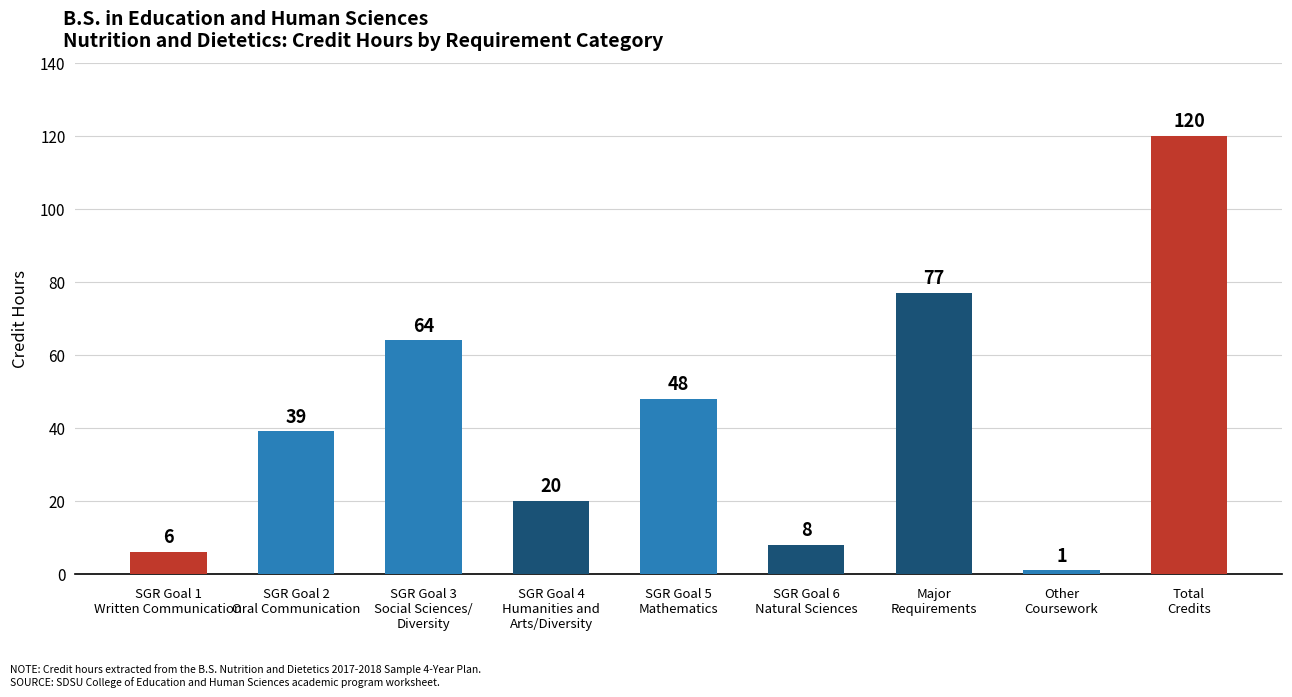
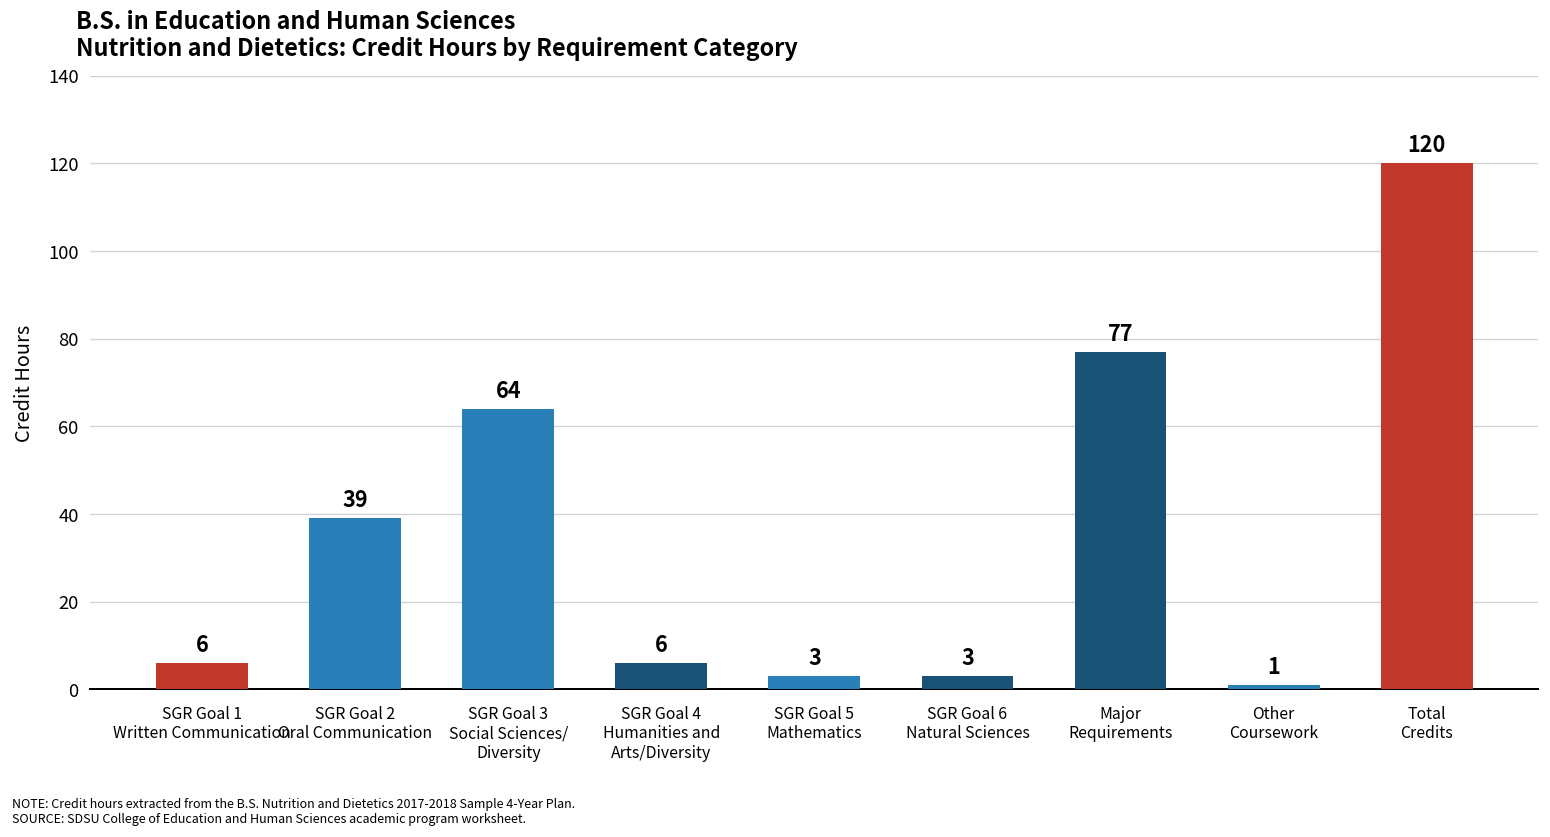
SGR Goal 4 Humanities and Arts/Diversity: 20 -> 6
SGR Goal 5 Mathematics: 48 -> 3
SGR Goal 6 Natural Sciences: 8 -> 3
